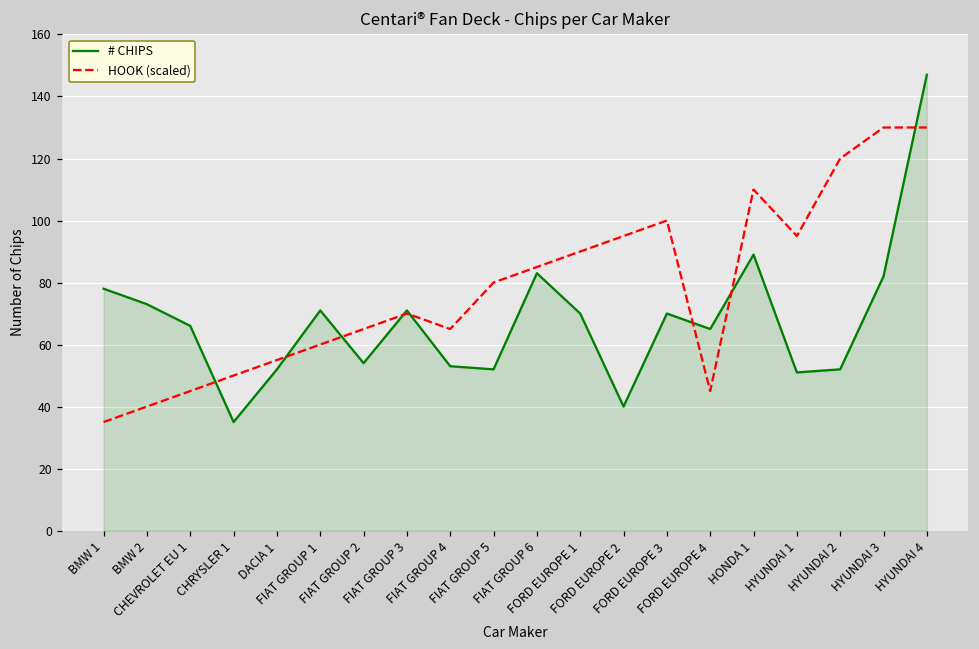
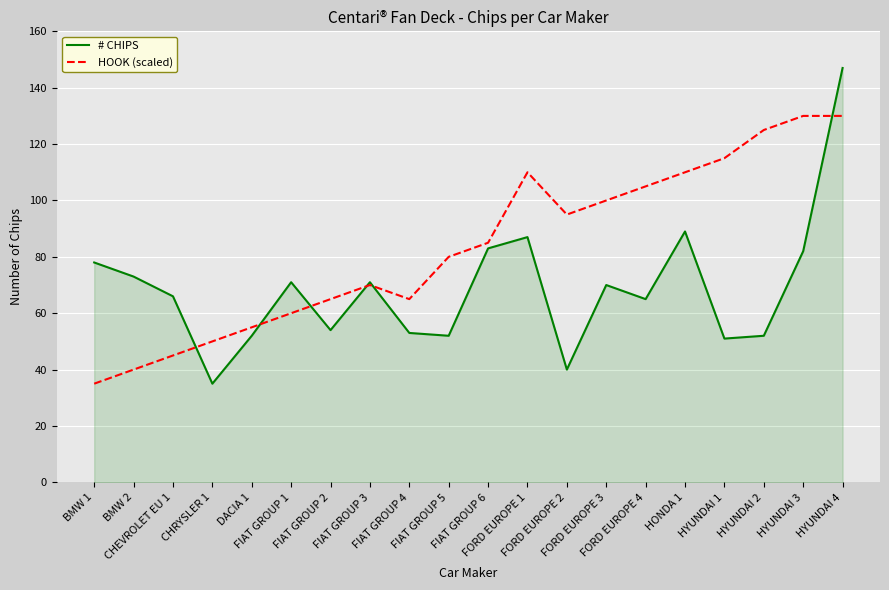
# CHIPS, FORD EUROPE 1: 70 -> 87
HOOK (scaled), FORD EUROPE 1: 90 -> 110
HOOK (scaled), FORD EUROPE 4: 45 -> 105
HOOK (scaled), HYUNDAI 1: 95 -> 115
HOOK (scaled), HYUNDAI 2: 120 -> 125
